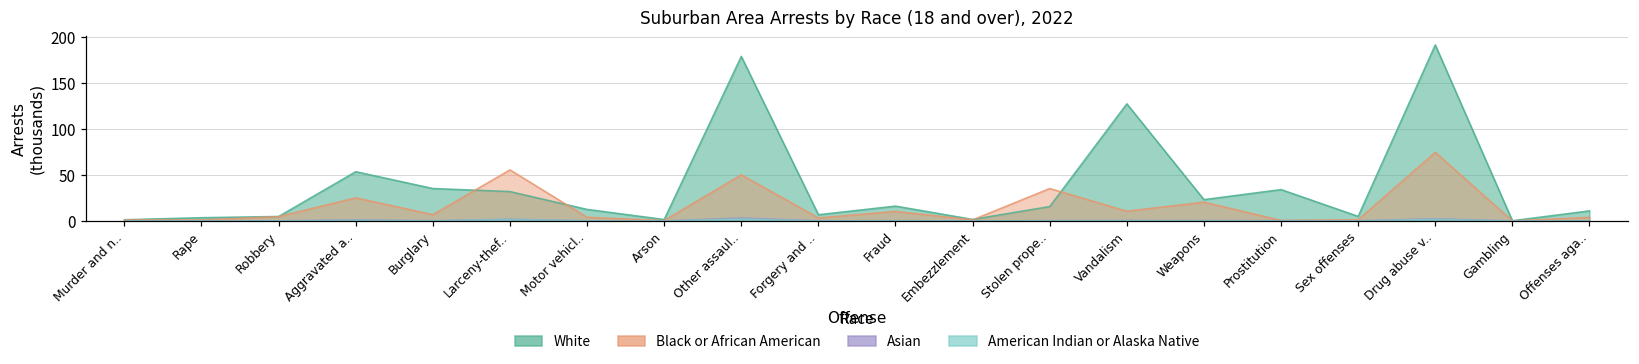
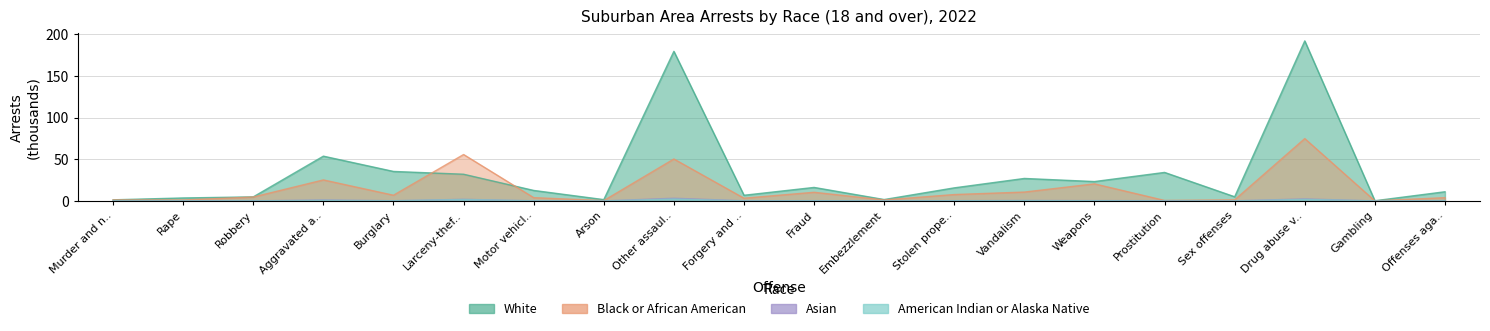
Black or African American, Stolen prope..: 40 -> 10
White, Vandalism: 130 -> 30
